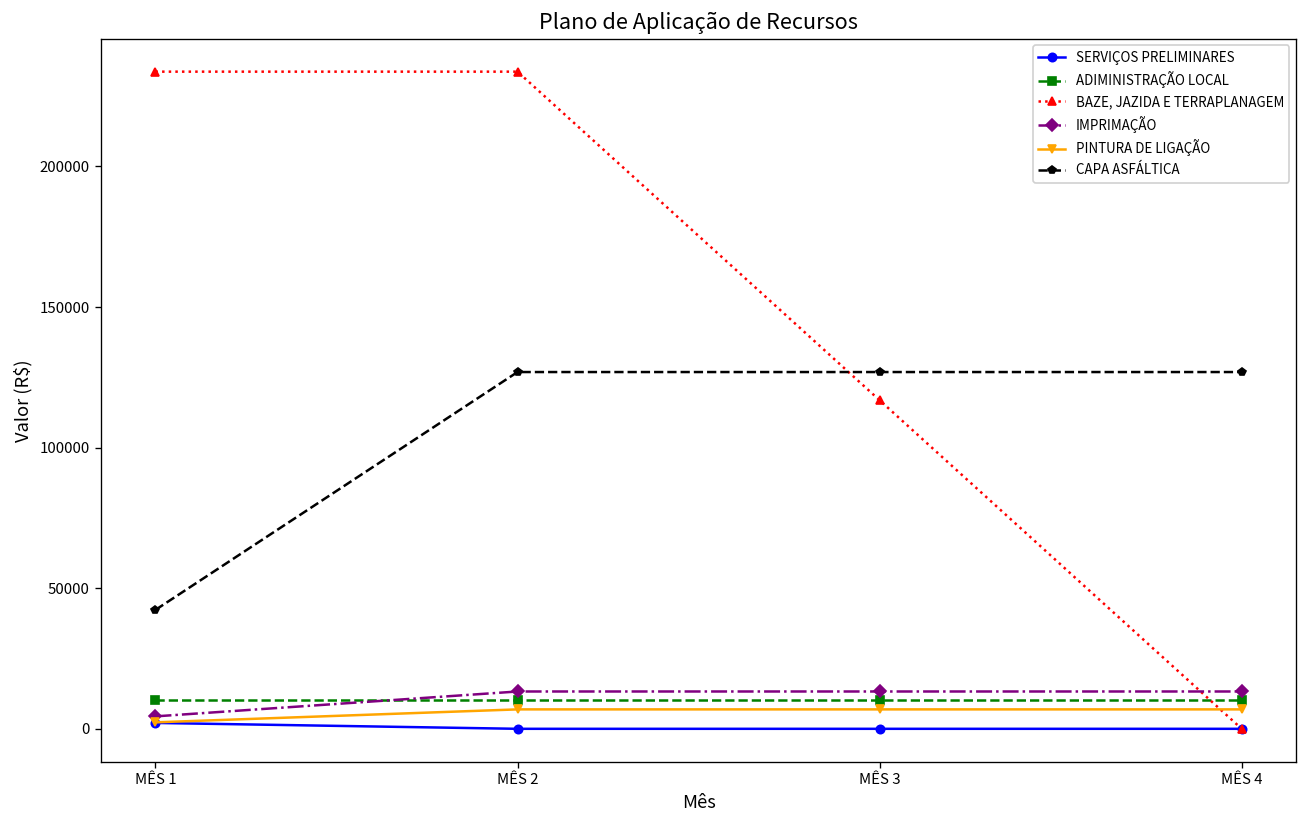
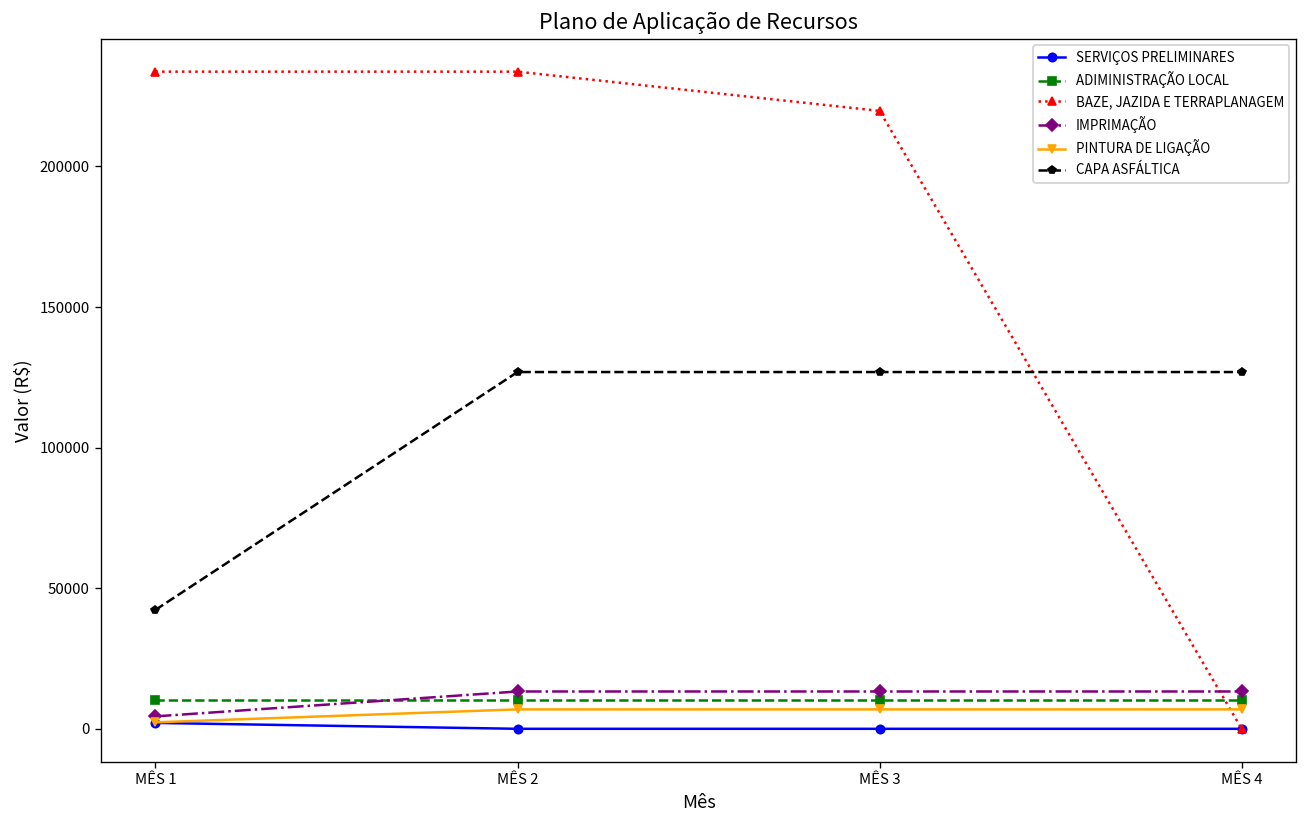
BAZE, JAZIDA E TERRAPLANAGEM, MÊS 3: 117000 -> 220000
